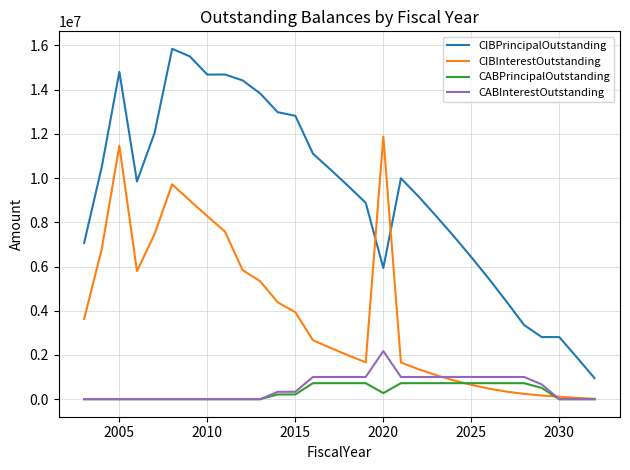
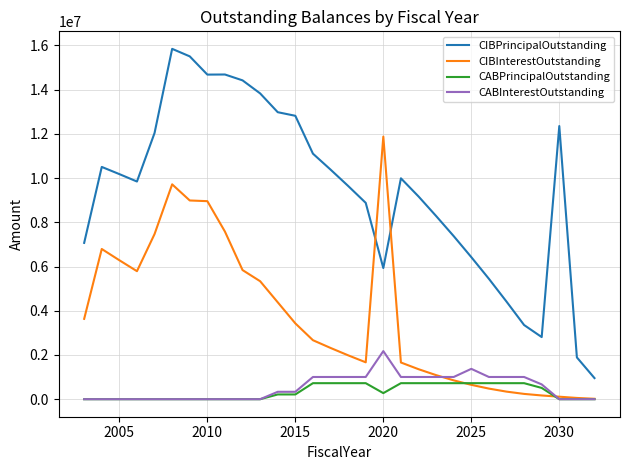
CIBPrincipalOutstanding, 2005: 14800000 -> 10200000
CIBInterestOutstanding, 2005: 11500000 -> 6300000
CIBInterestOutstanding, 2010: 8300000 -> 9000000
CIBInterestOutstanding, 2015: 3900000 -> 3400000
CABInterestOutstanding, 2025: 1000000 -> 1400000
CIBPrincipalOutstanding, 2030: 2800000 -> 12400000
